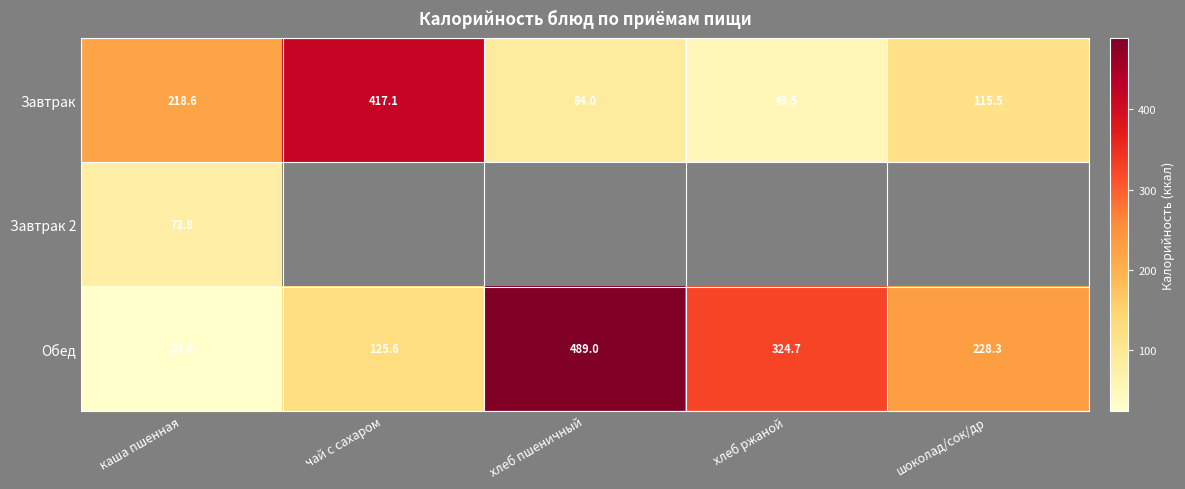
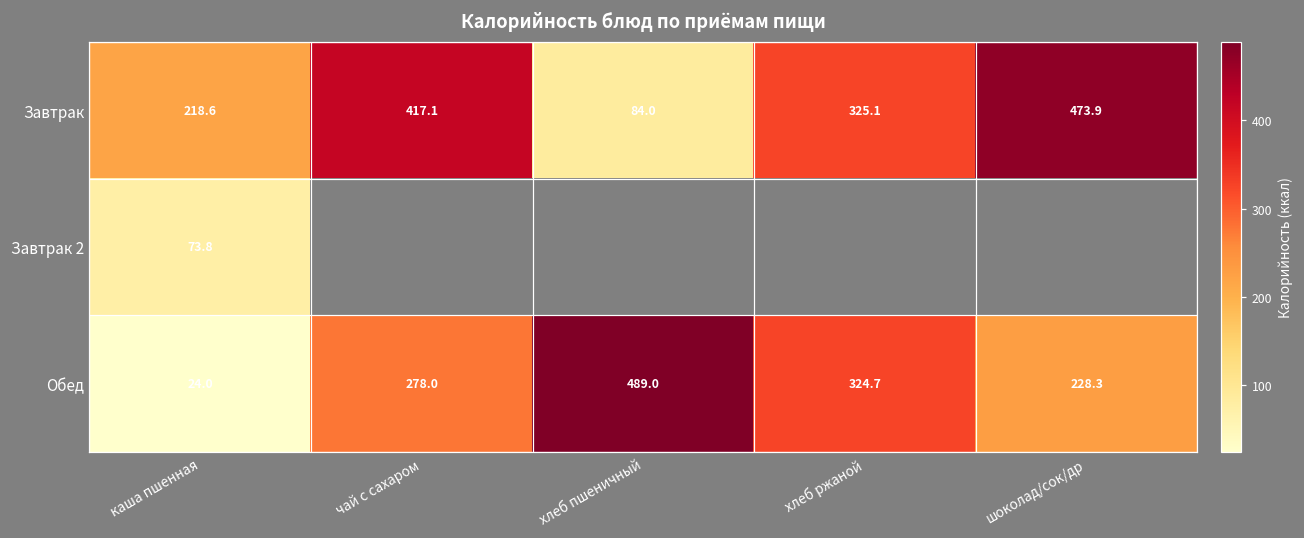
Завтрак, хлеб ржаной: 49.5 -> 325.1
Завтрак, шоколад/сок/др: 115.5 -> 473.9
Обед, чай с сахаром: 125.6 -> 278.0
